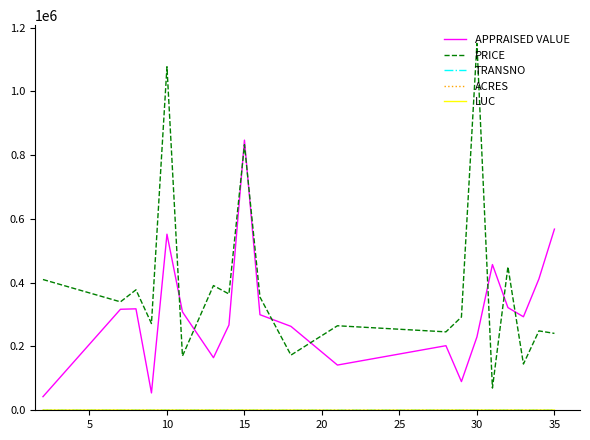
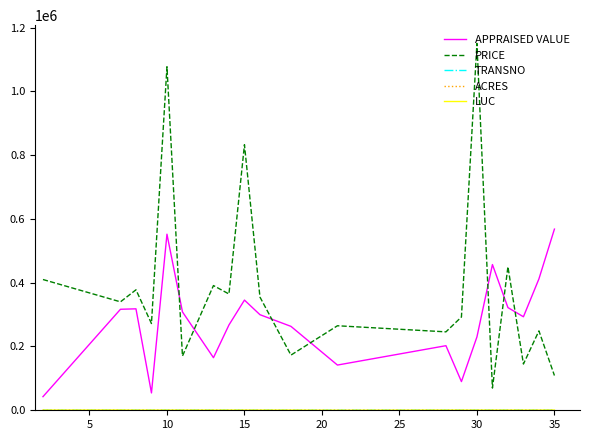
APPRAISED VALUE, 15: 850000 -> 350000
PRICE, 35: 240000 -> 110000
